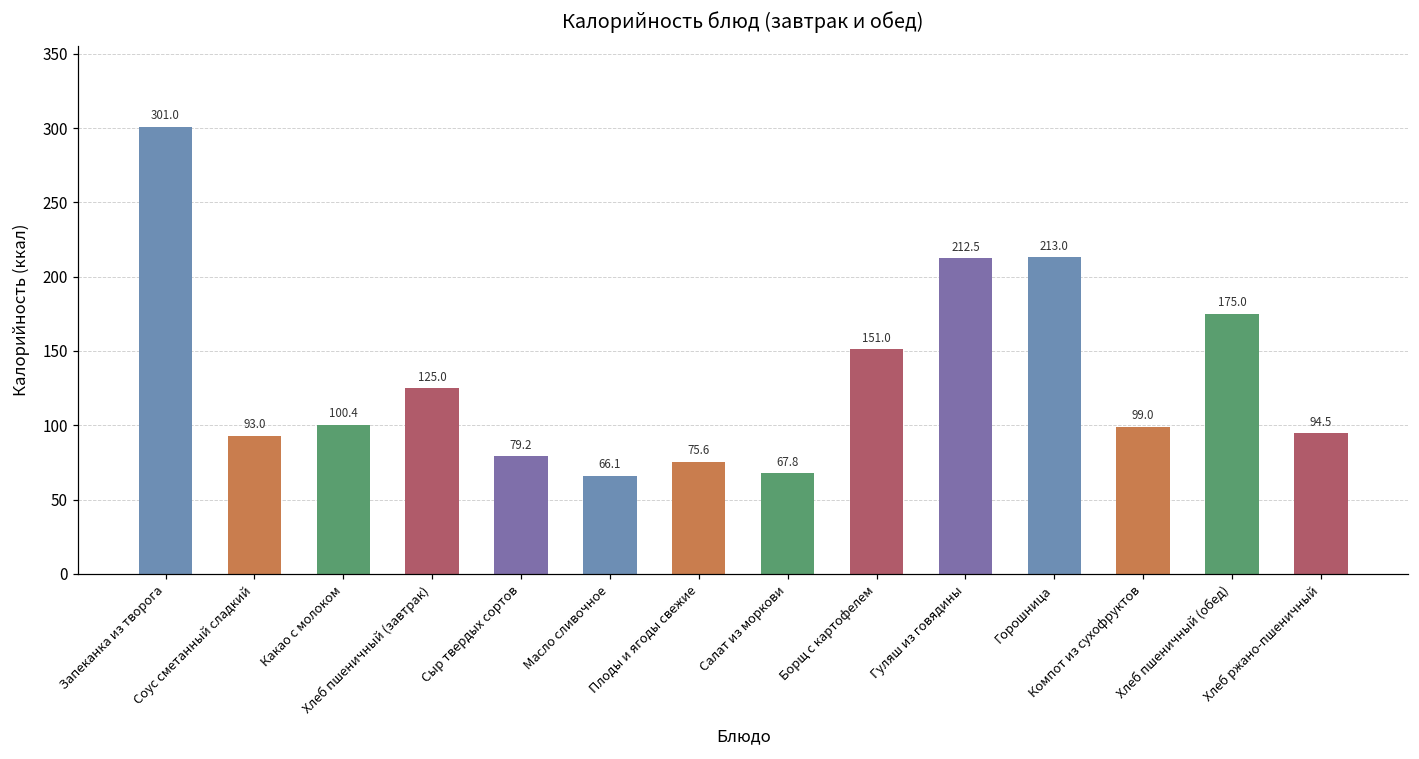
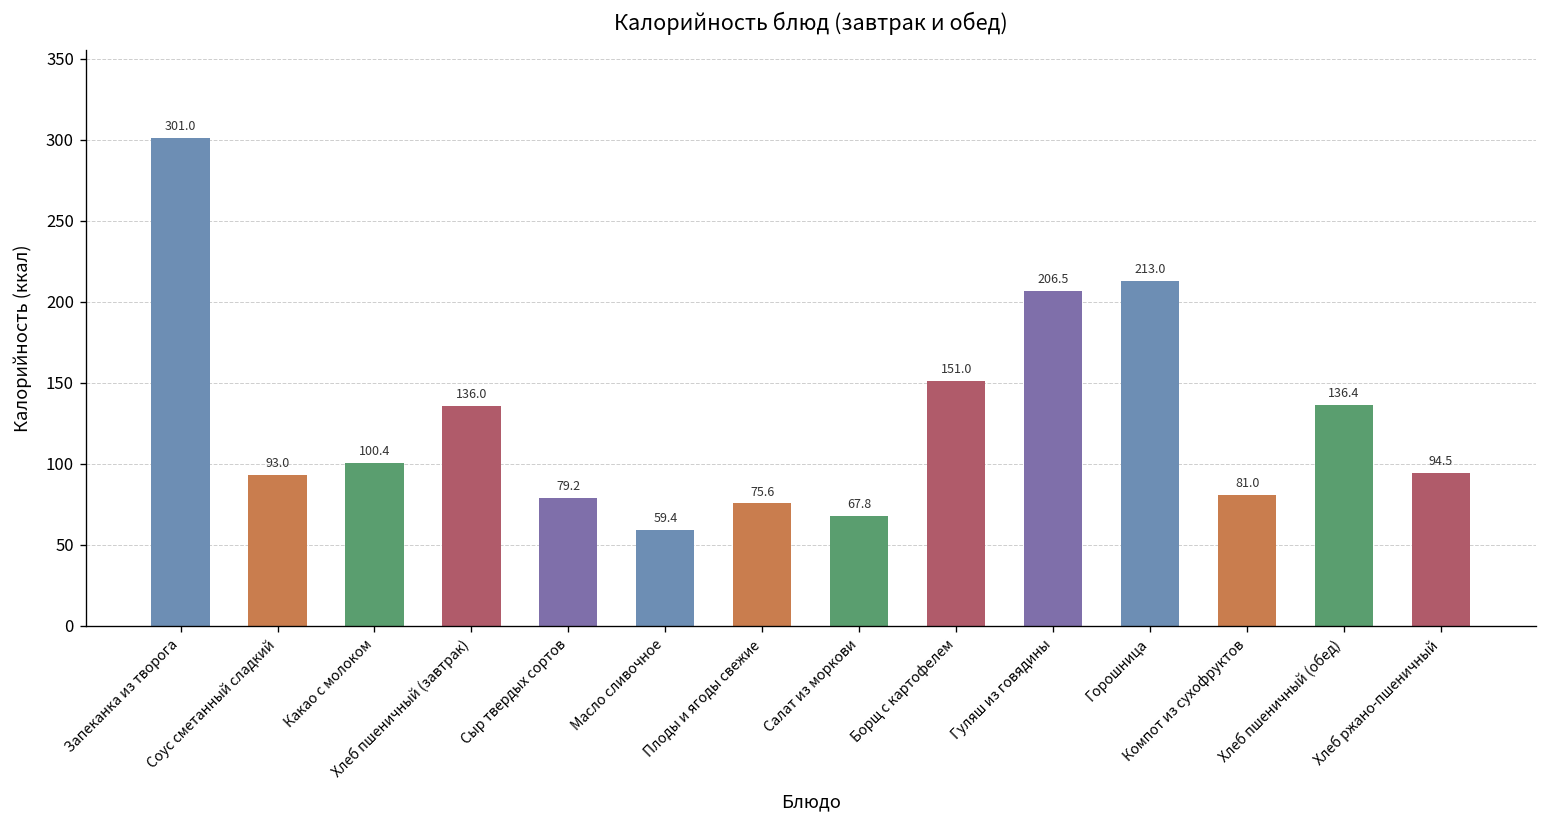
Хлеб пшеничный (завтрак): 125.0 -> 136.0
Масло сливочное: 66.1 -> 59.4
Гуляш из говядины: 212.5 -> 206.5
Компот из сухофруктов: 99.0 -> 81.0
Хлеб пшеничный (обед): 175.0 -> 136.4
